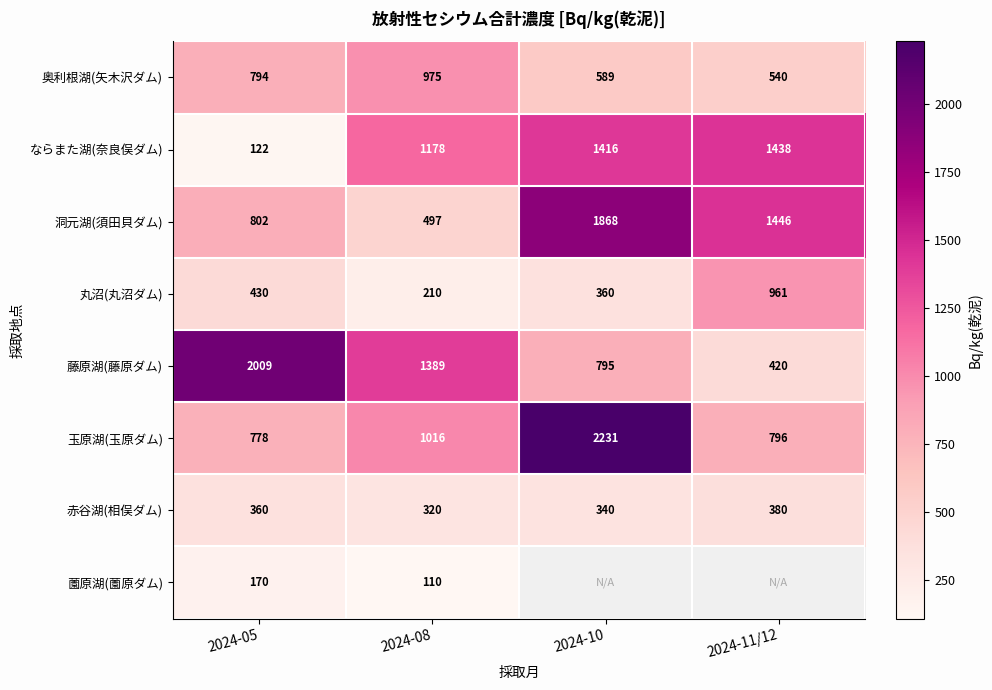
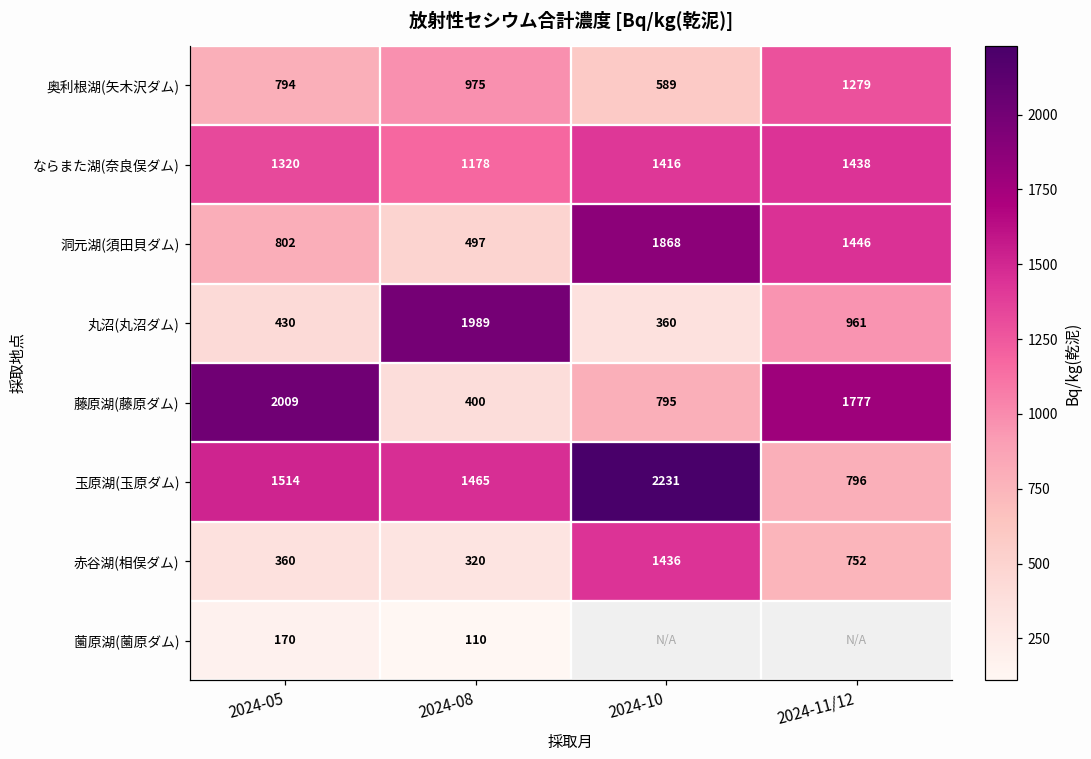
奥利根湖(矢木沢ダム), 2024-11/12: 540 -> 1279
ならまた湖(奈良俣ダム), 2024-05: 122 -> 1320
丸沼(丸沼ダム), 2024-08: 210 -> 1989
藤原湖(藤原ダム), 2024-08: 1389 -> 400
藤原湖(藤原ダム), 2024-11/12: 420 -> 1777
玉原湖(玉原ダム), 2024-05: 778 -> 1514
玉原湖(玉原ダム), 2024-08: 1016 -> 1465
赤谷湖(相俣ダム), 2024-10: 340 -> 1436
赤谷湖(相俣ダム), 2024-11/12: 380 -> 752
